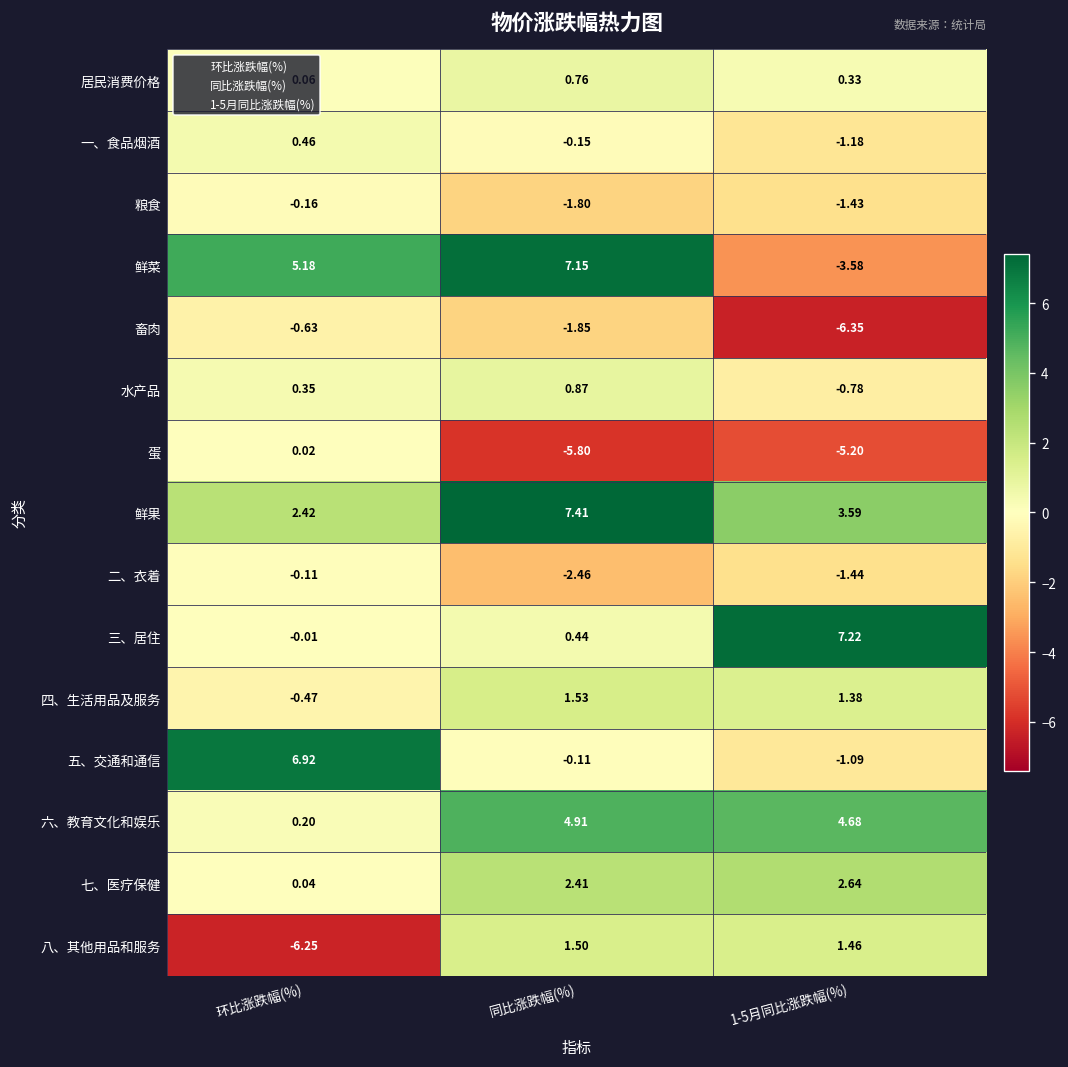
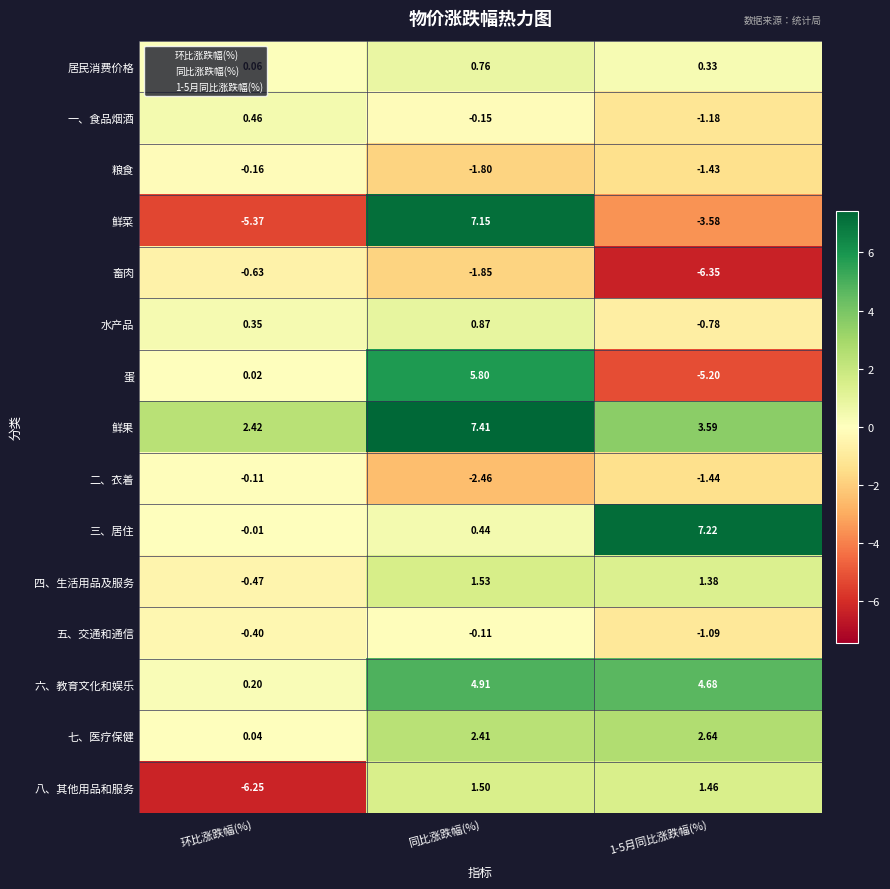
鲜菜, 环比涨跌幅(%): 5.18 -> -5.37
蛋, 同比涨跌幅(%): -5.80 -> 5.80
五、交通和通信, 环比涨跌幅(%): 6.92 -> -0.40
